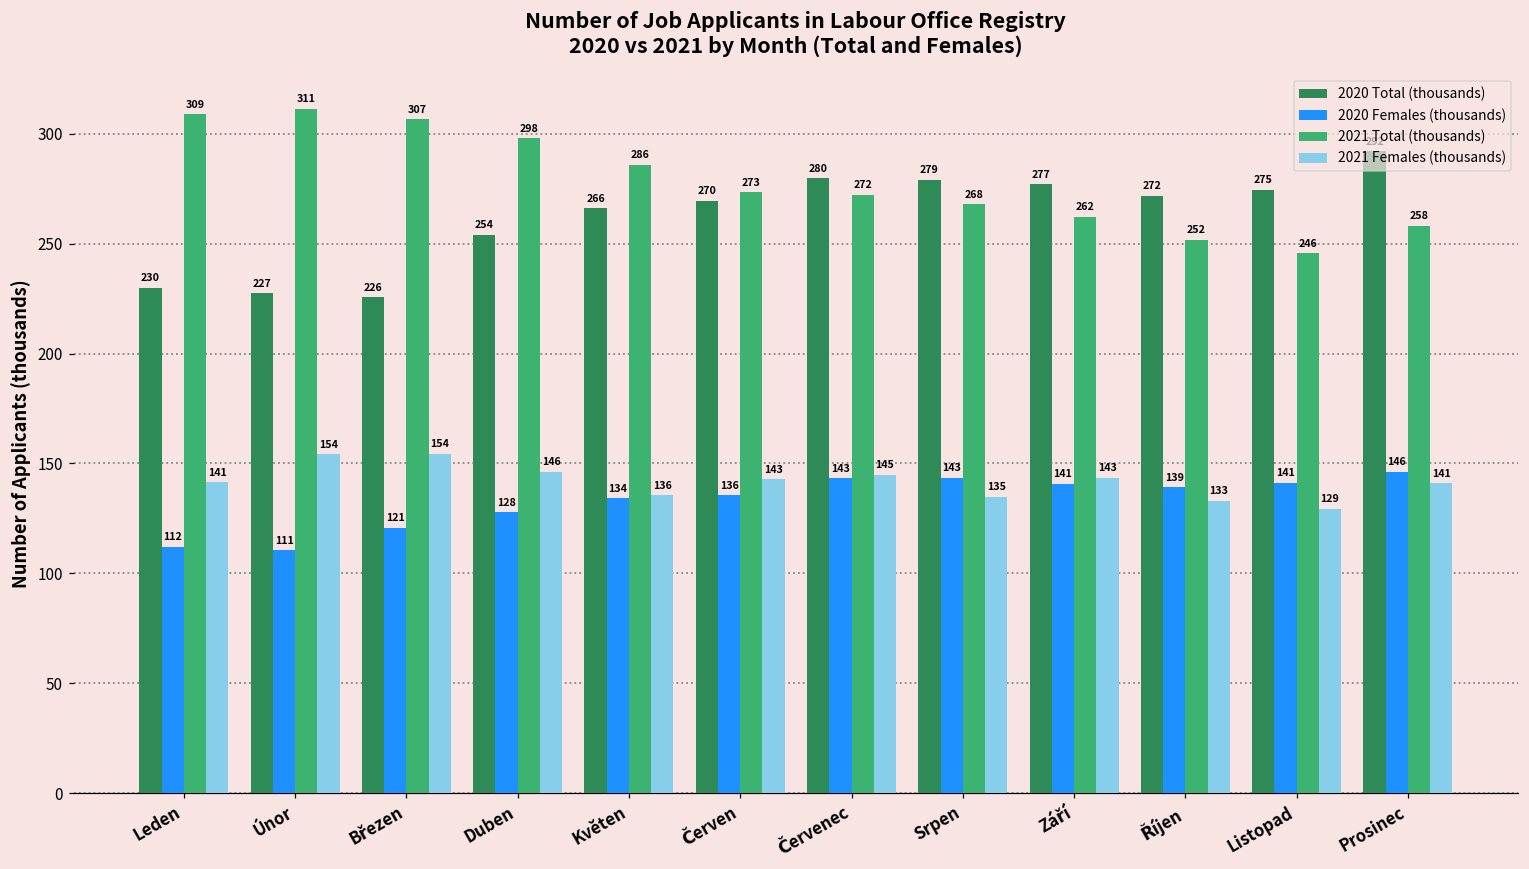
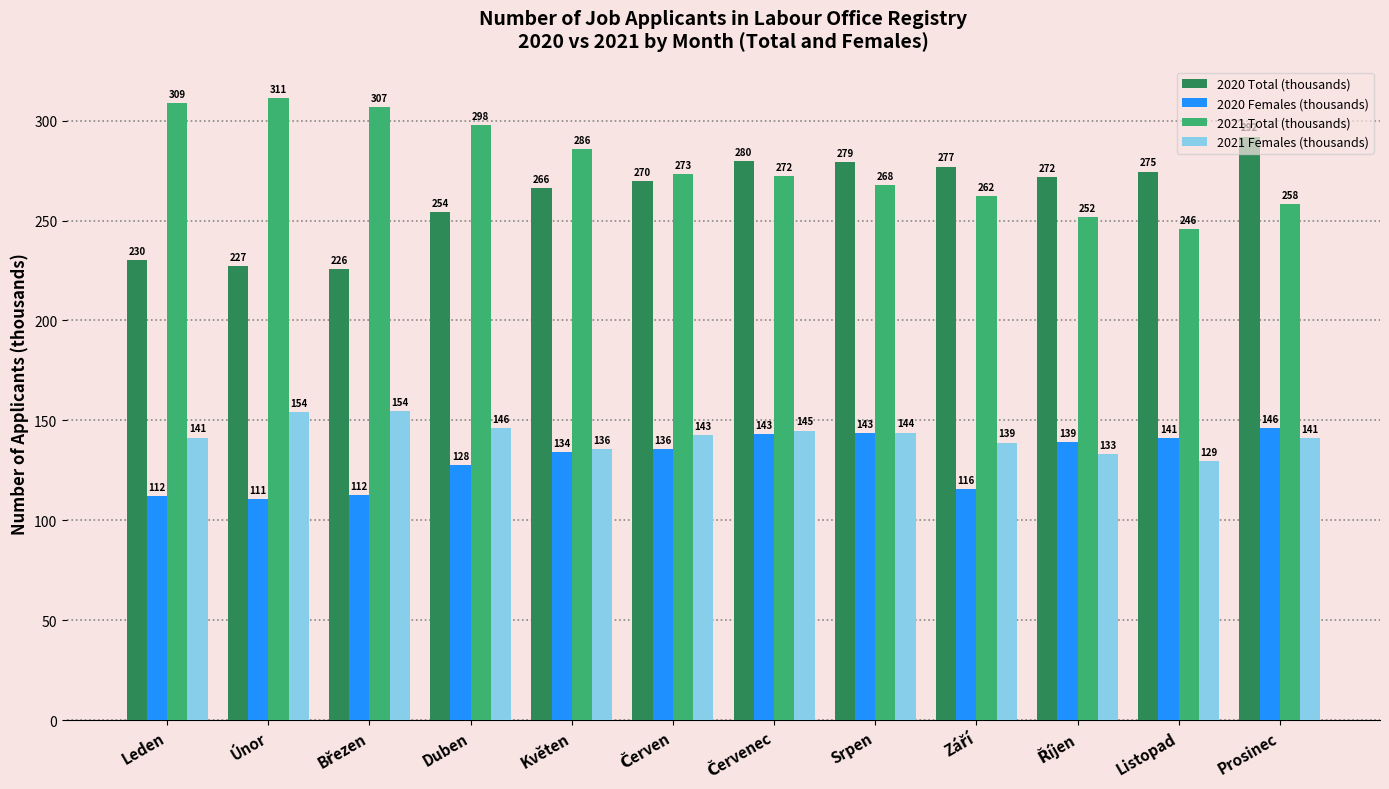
2020 Females (thousands), Březen: 121 -> 112
2021 Females (thousands), Srpen: 135 -> 144
2020 Females (thousands), Září: 141 -> 116
2021 Females (thousands), Září: 143 -> 139
